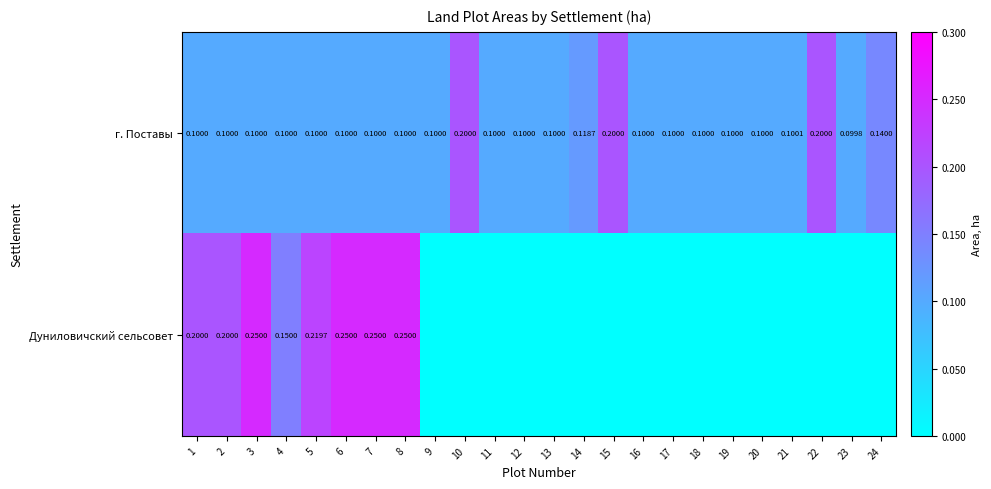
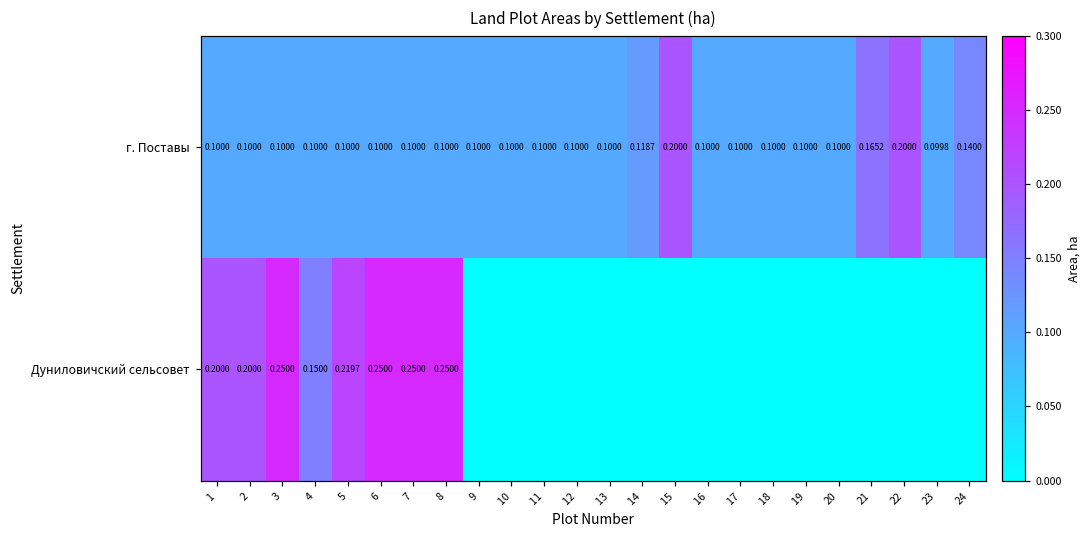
г. Поставы, 10: 0.2000 -> 0.1000
г. Поставы, 21: 0.1001 -> 0.1652
